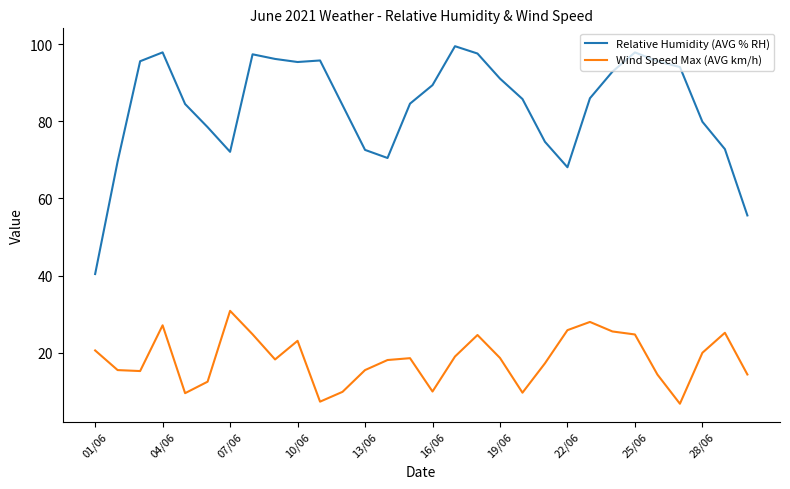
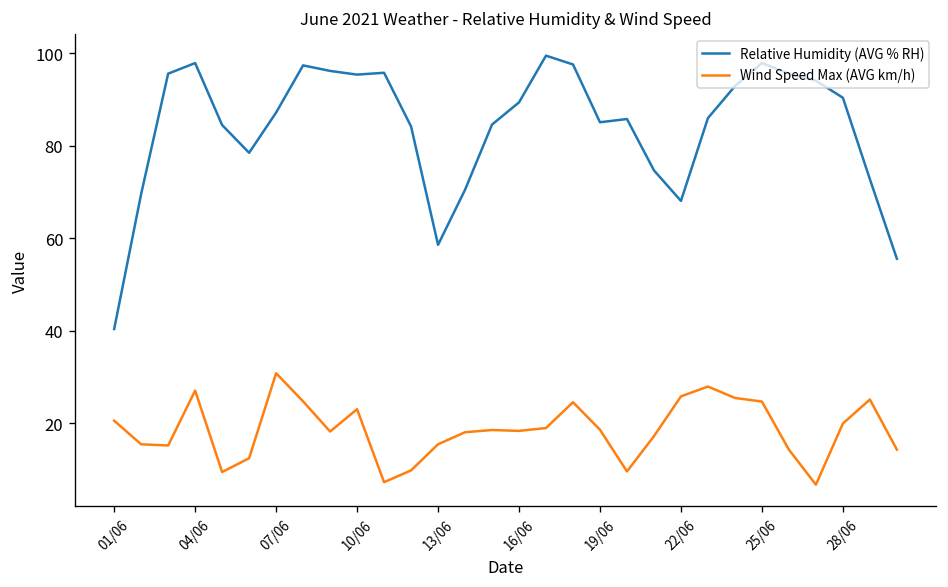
Relative Humidity (AVG % RH), 07/06: 72 -> 87
Relative Humidity (AVG % RH), 13/06: 73 -> 59
Wind Speed Max (AVG km/h), 16/06: 10 -> 18
Relative Humidity (AVG % RH), 19/06: 91 -> 85
Relative Humidity (AVG % RH), 28/06: 80 -> 90
